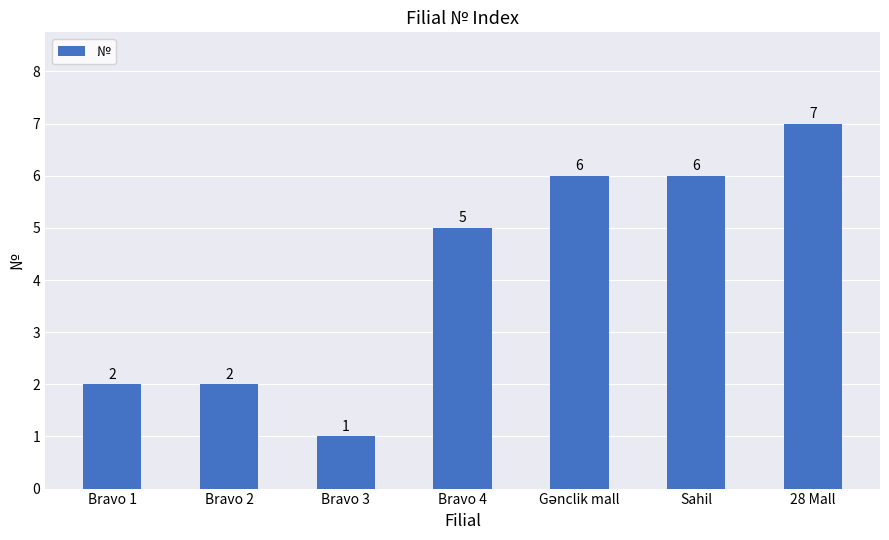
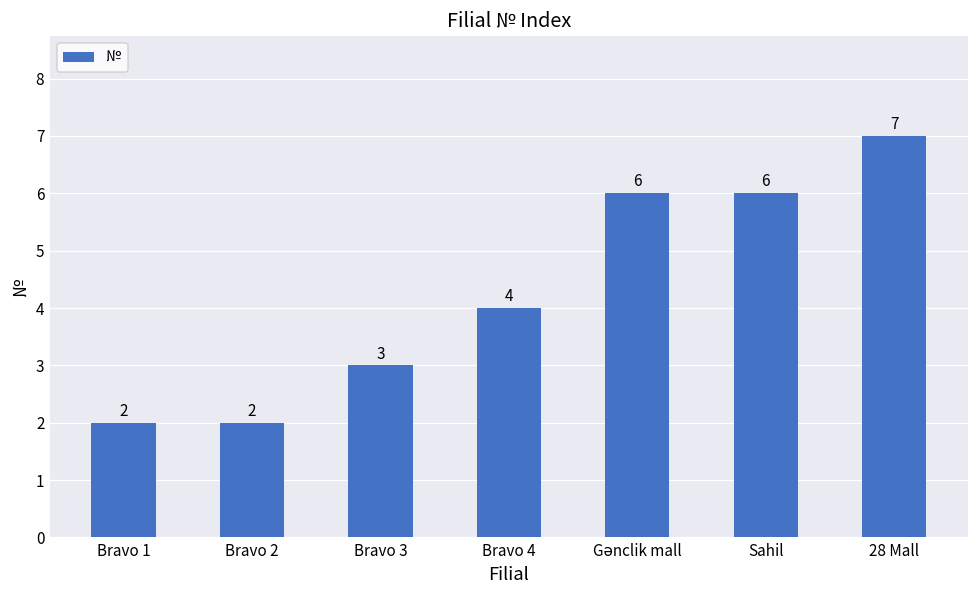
Bravo 3: 1 -> 3
Bravo 4: 5 -> 4
